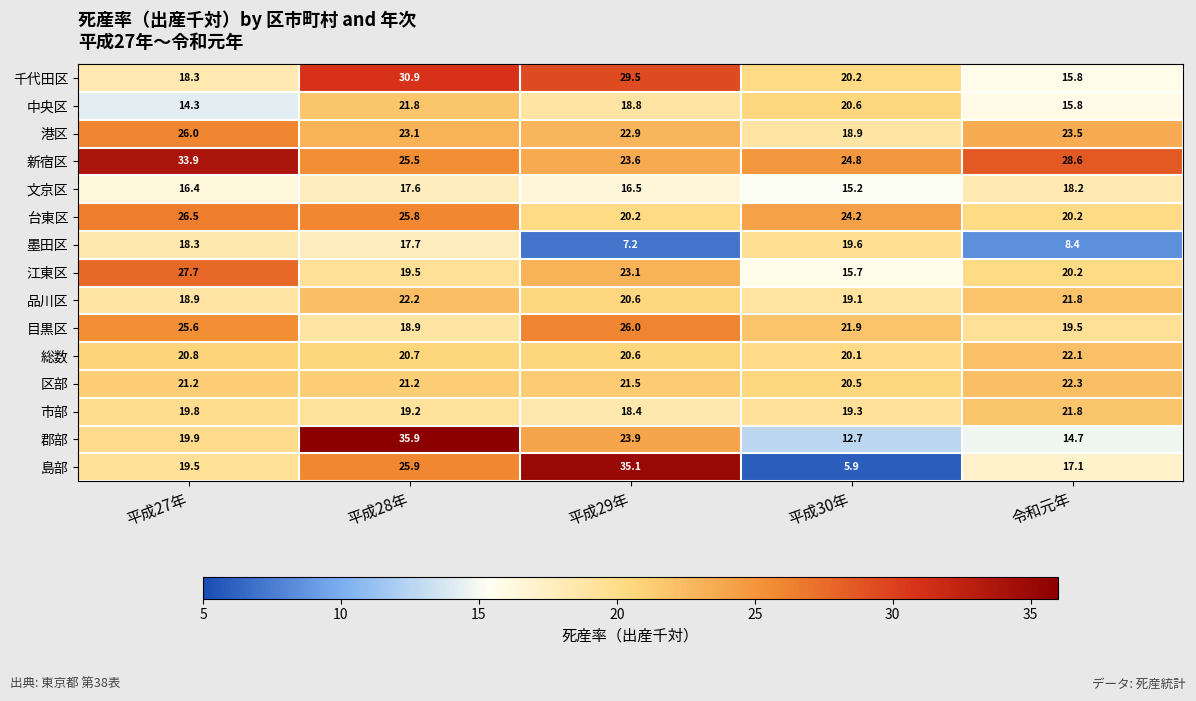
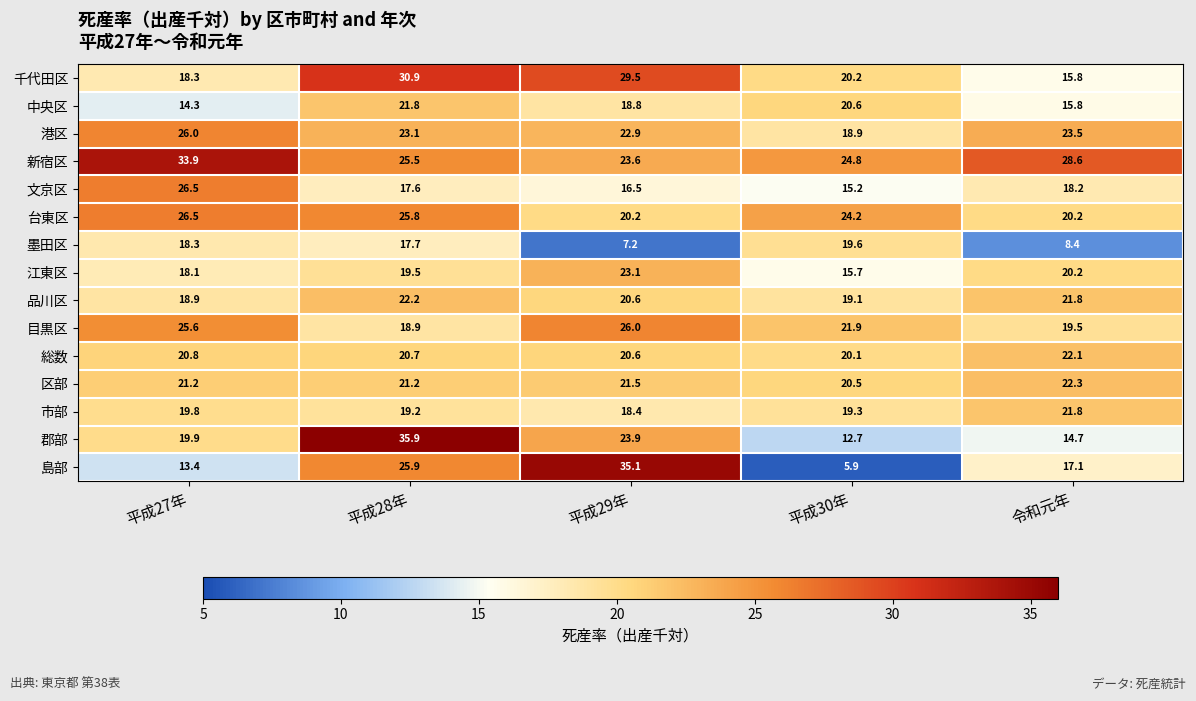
文京区, 平成27年: 16.4 -> 26.5
江東区, 平成27年: 27.7 -> 18.1
島部, 平成27年: 19.5 -> 13.4
